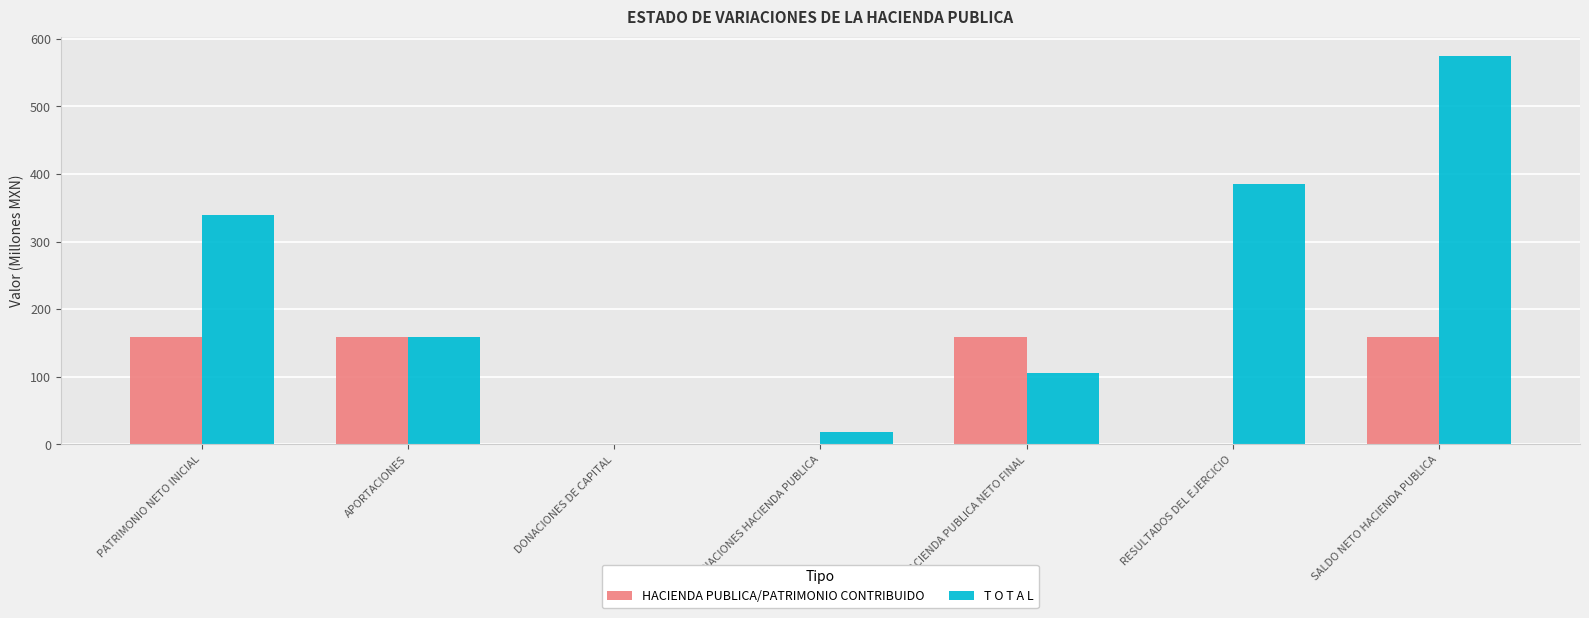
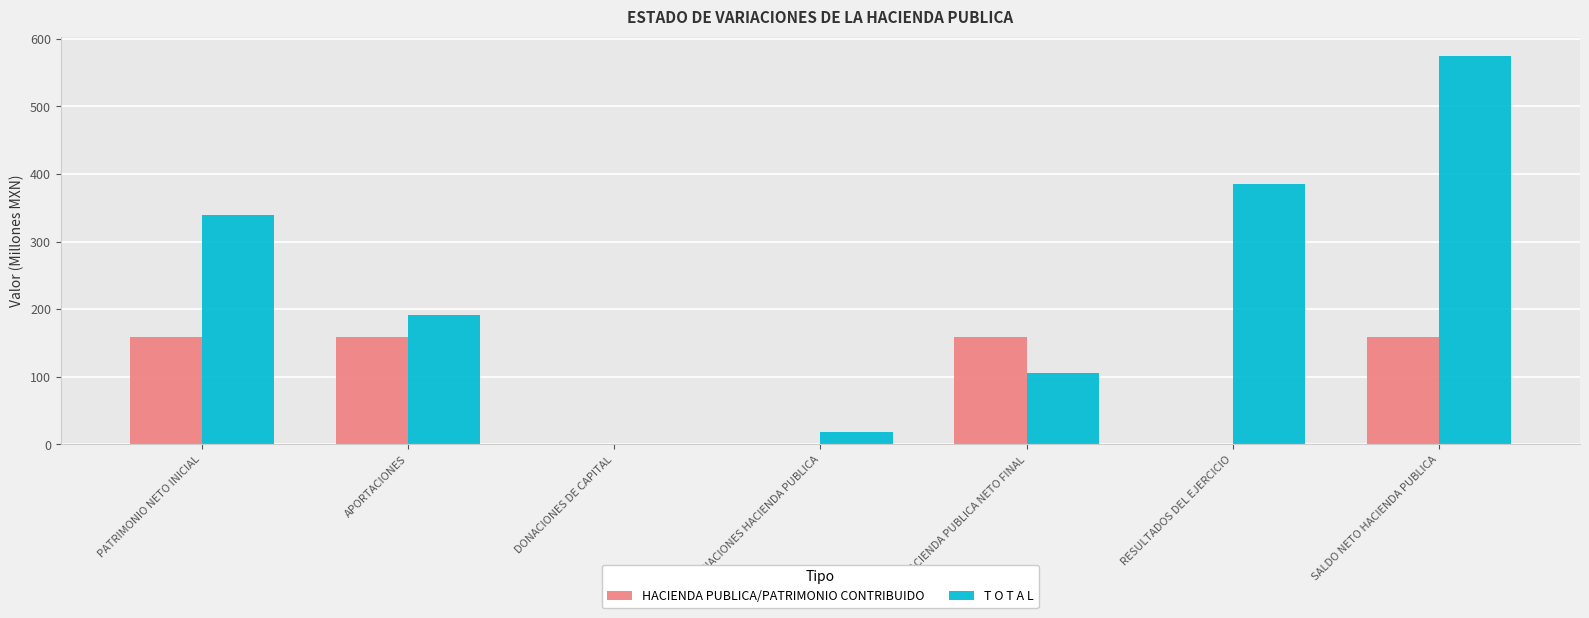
T O T A L, APORTACIONES: 160 -> 190
